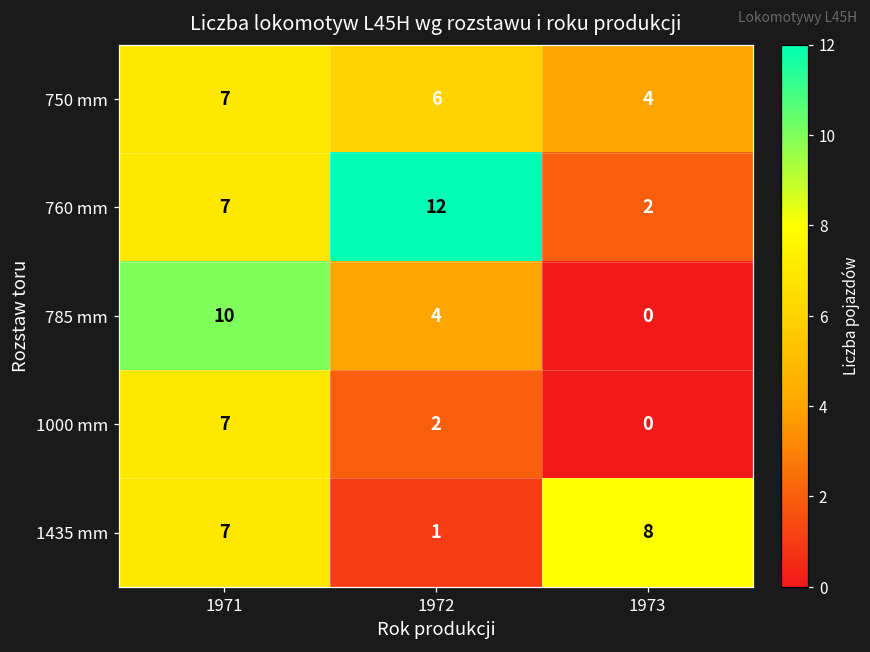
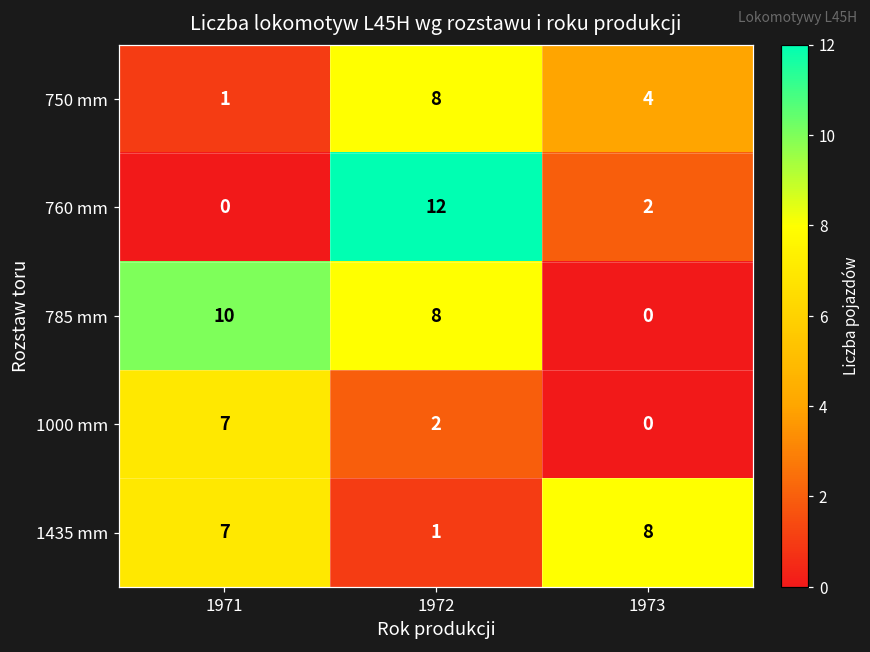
750 mm, 1971: 7 -> 1
750 mm, 1972: 6 -> 8
760 mm, 1971: 7 -> 0
785 mm, 1972: 4 -> 8
